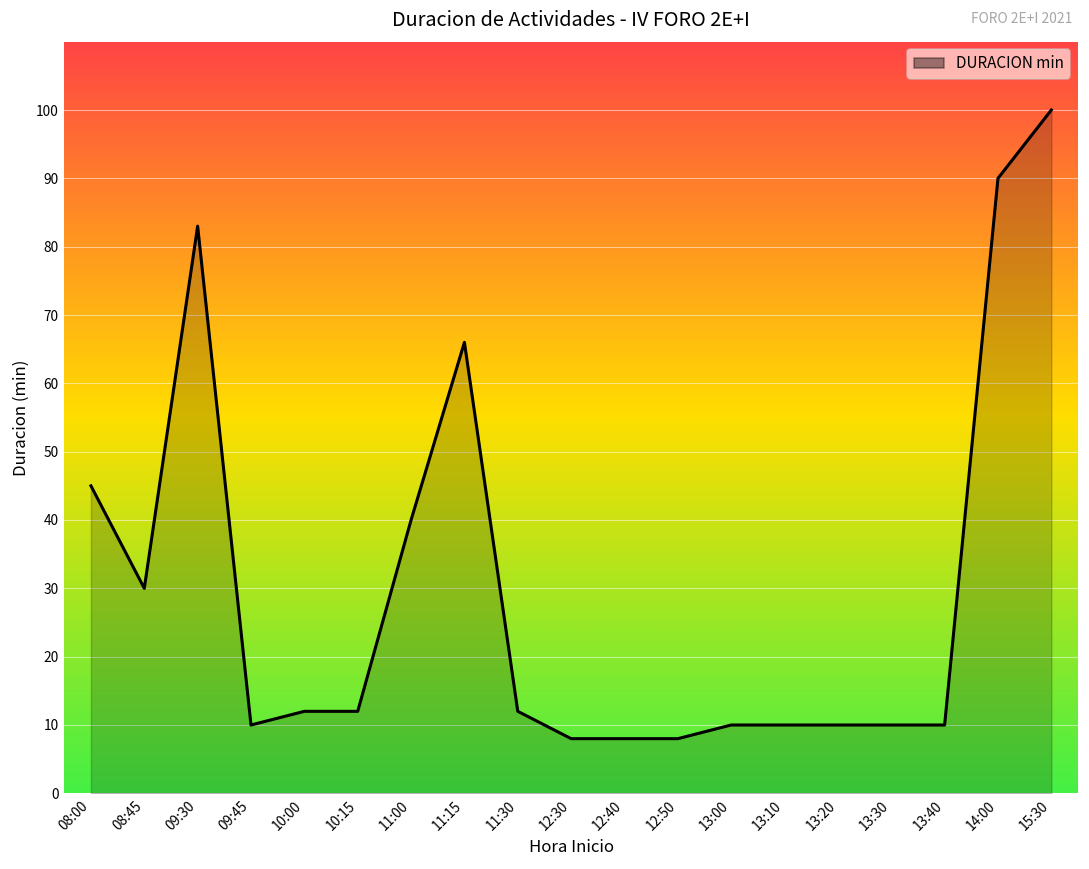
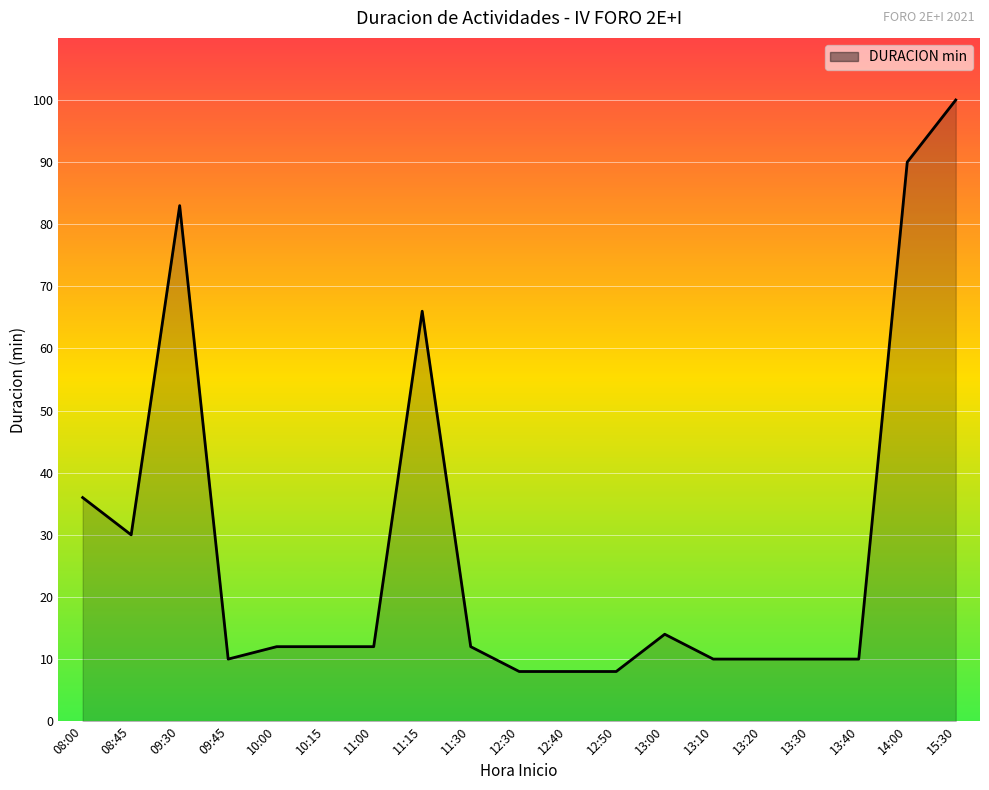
08:00: 45 -> 36
11:00: 40 -> 12
13:00: 10 -> 14
